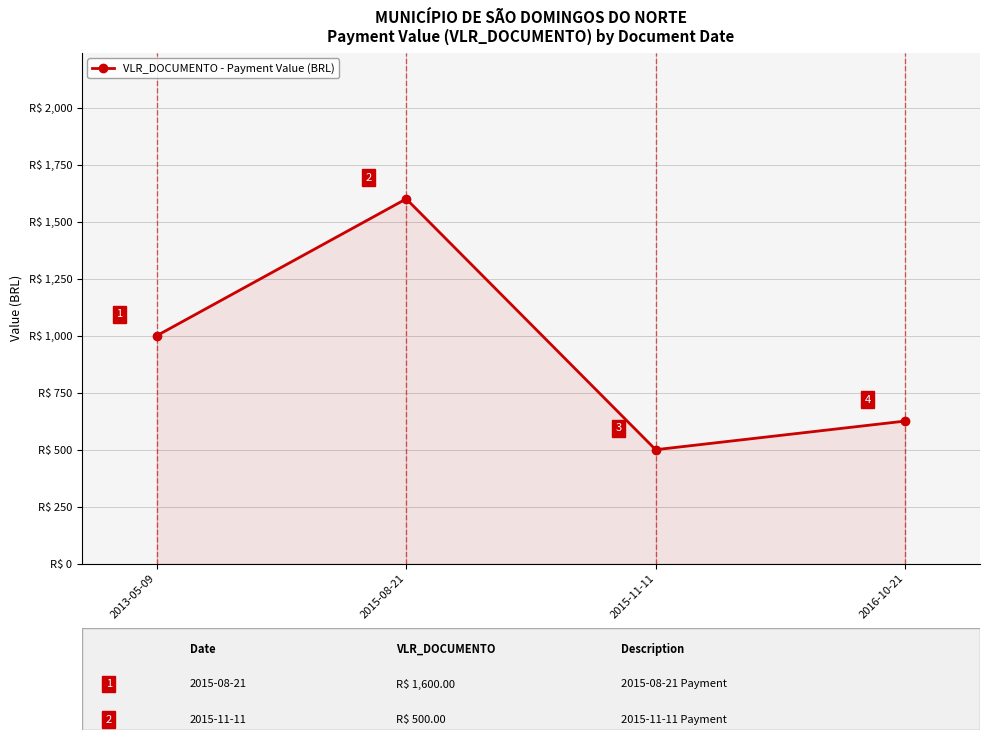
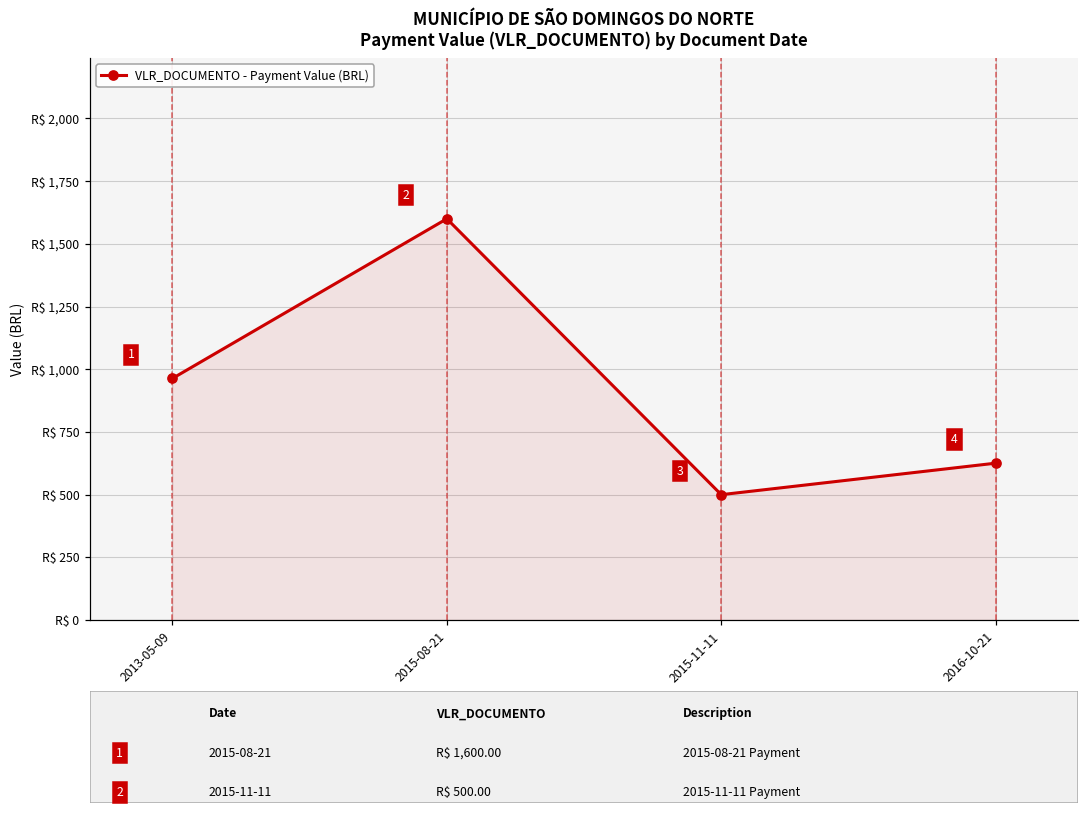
2013-05-09: R$ 1,000 -> R$ 960
